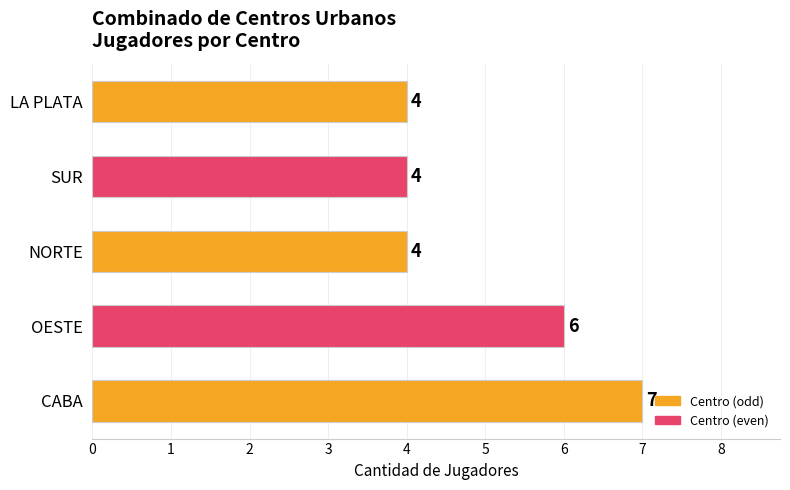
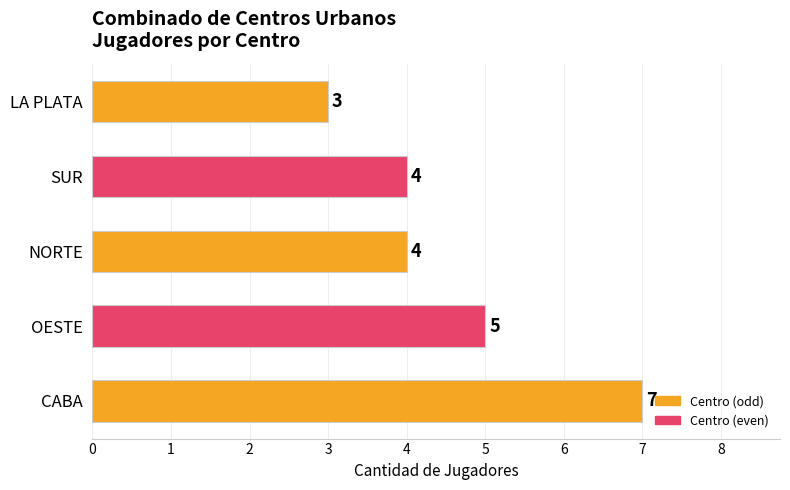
LA PLATA: 4 -> 3
OESTE: 6 -> 5
